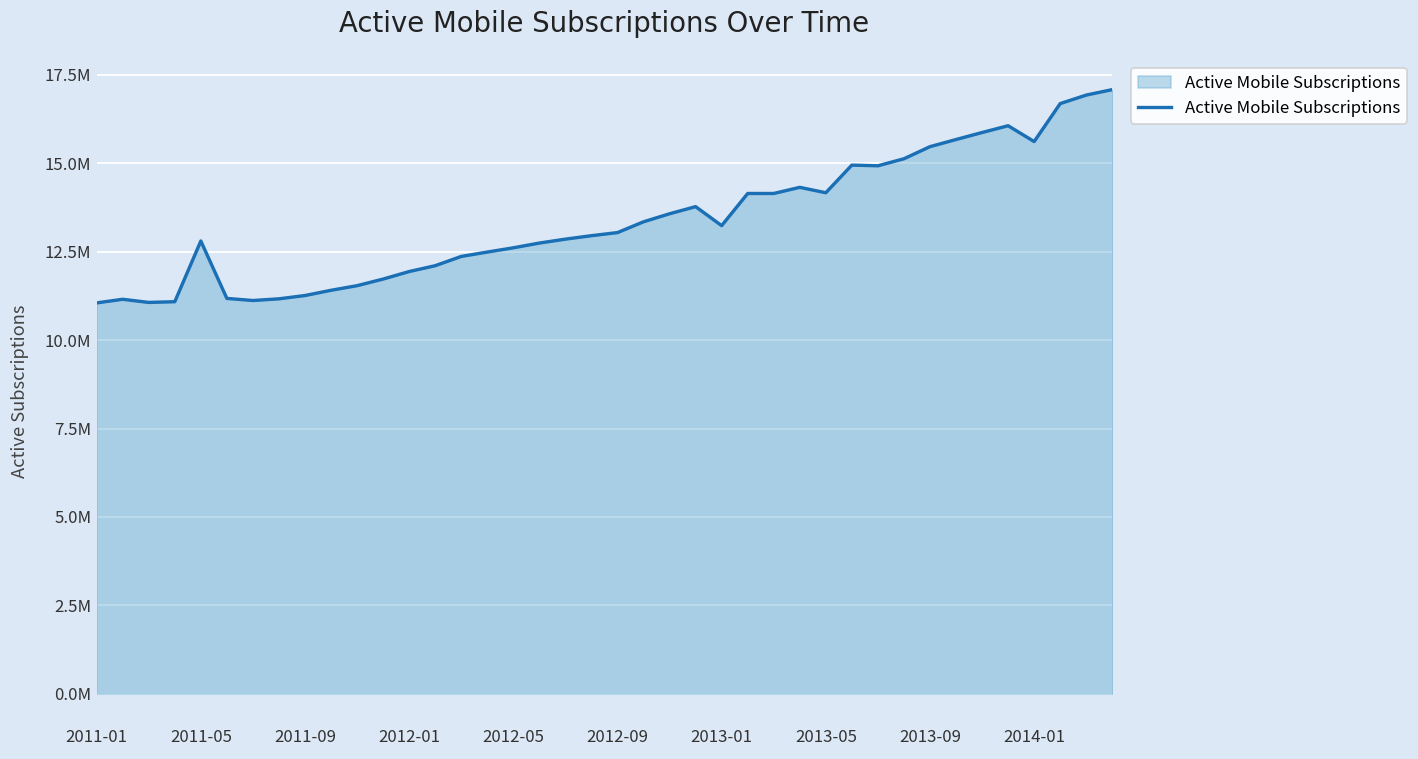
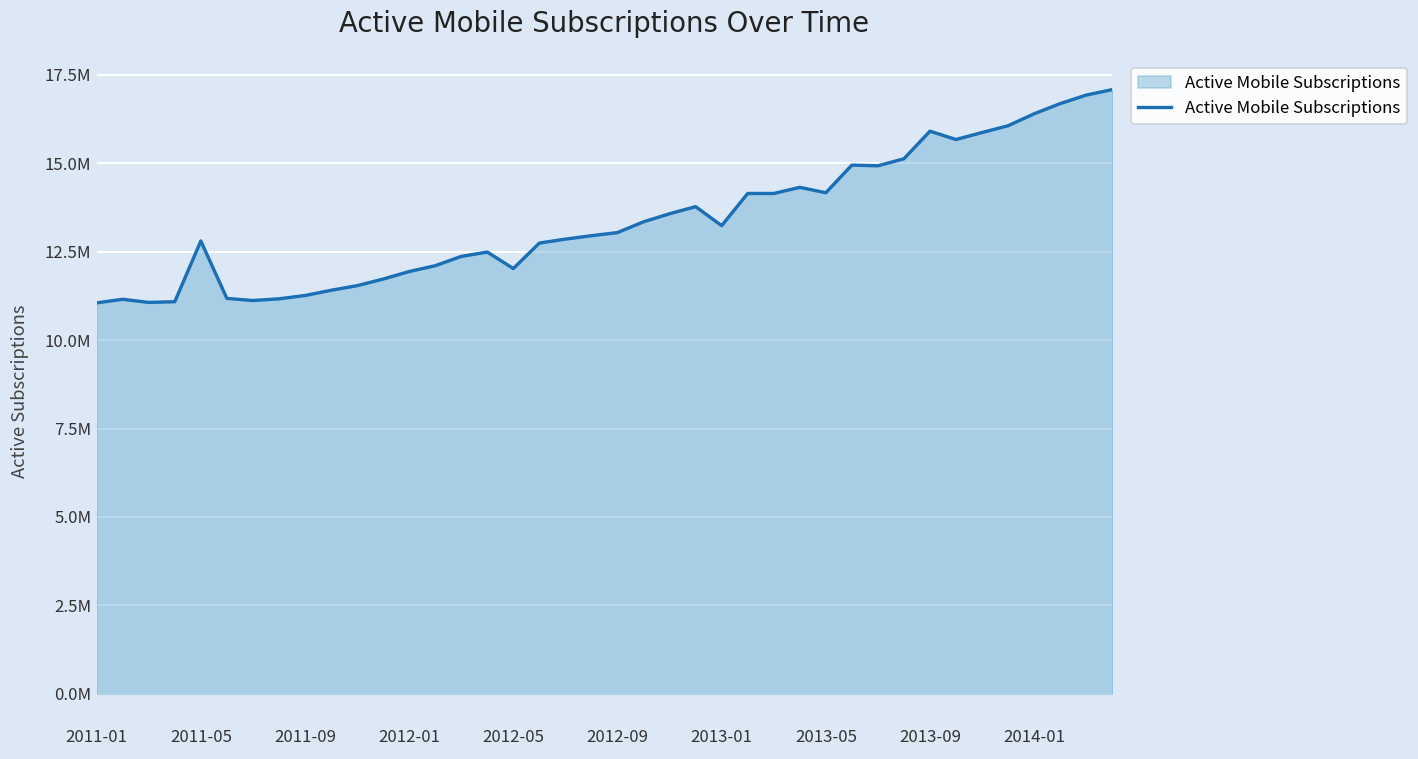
2012-05: 12600000 -> 12000000
2013-09: 15500000 -> 15900000
2014-01: 15600000 -> 16400000
